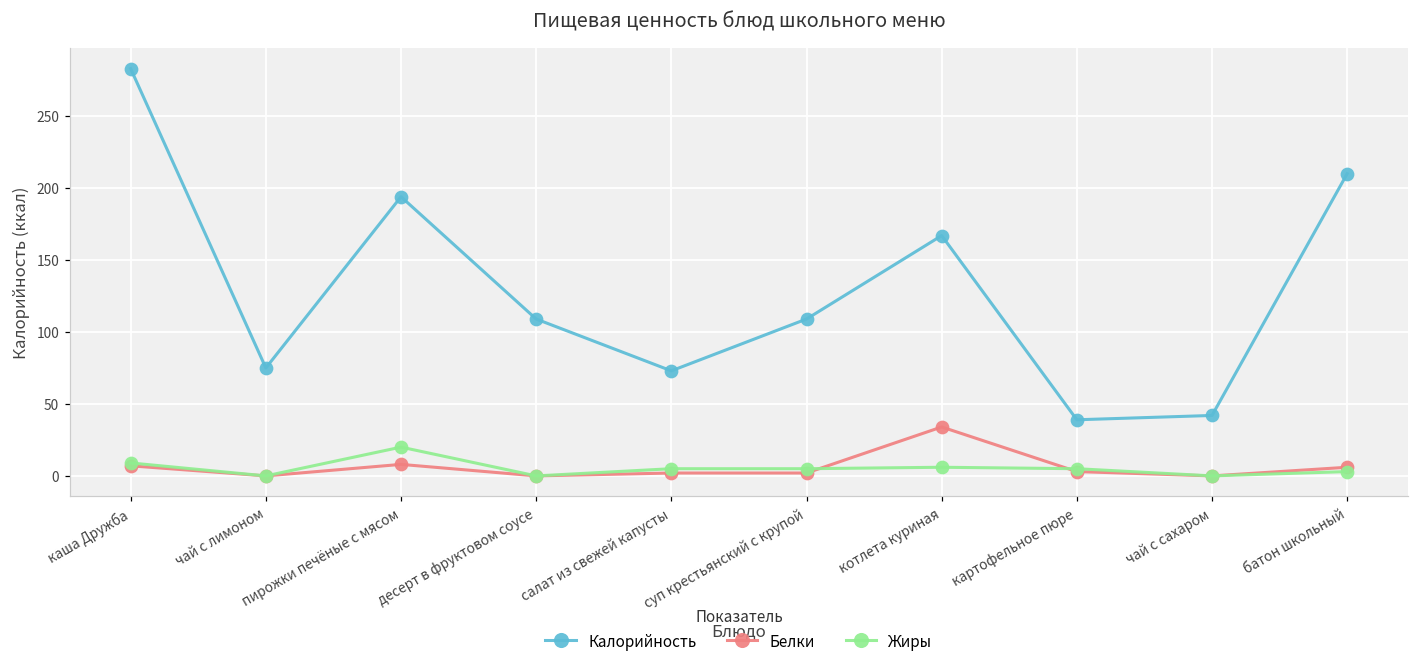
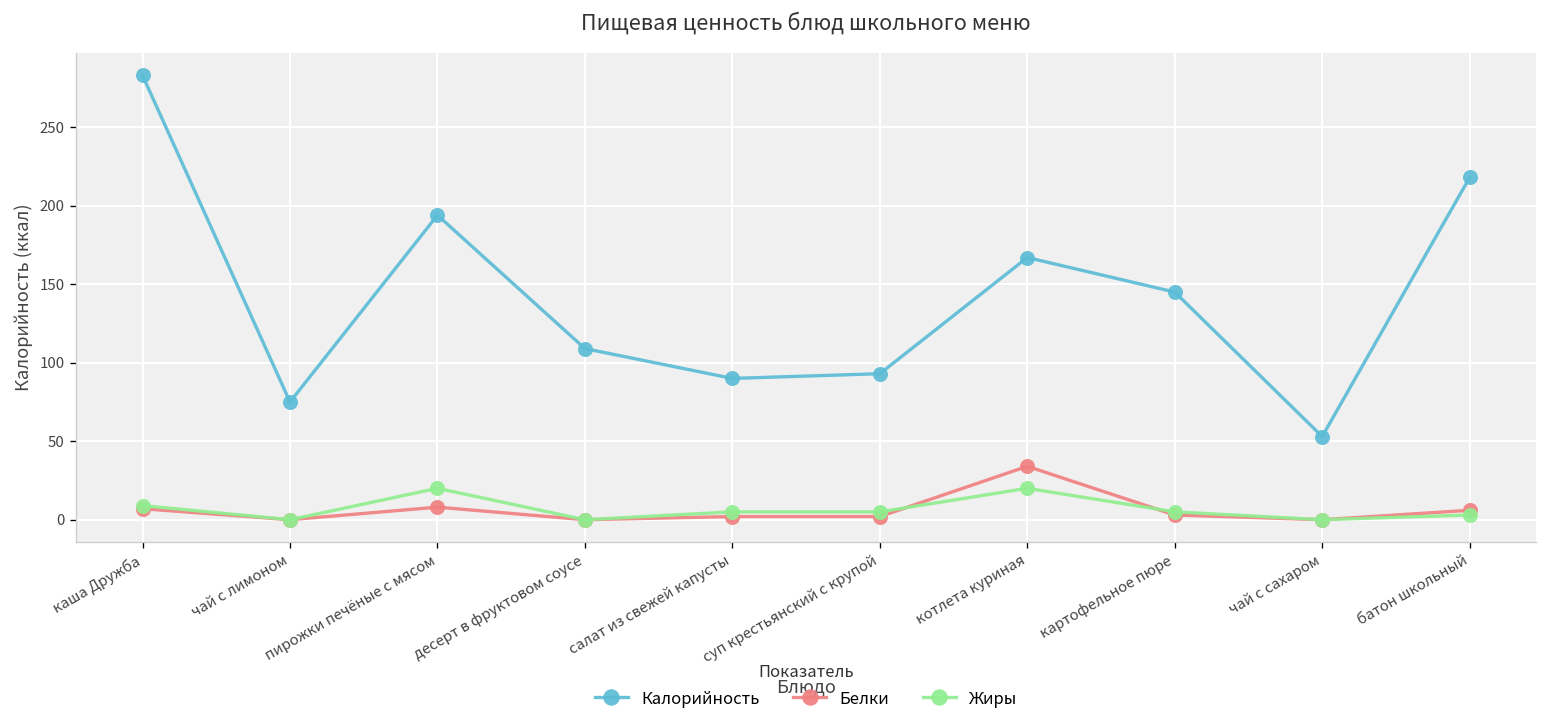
Калорийность, салат из свежей капусты: 73 -> 90
Калорийность, суп крестьянский с крупой: 109 -> 93
Жиры, котлета куриная: 6 -> 20
Калорийность, картофельное пюре: 39 -> 145
Калорийность, чай с сахаром: 42 -> 53
Калорийность, батон школьный: 210 -> 218
